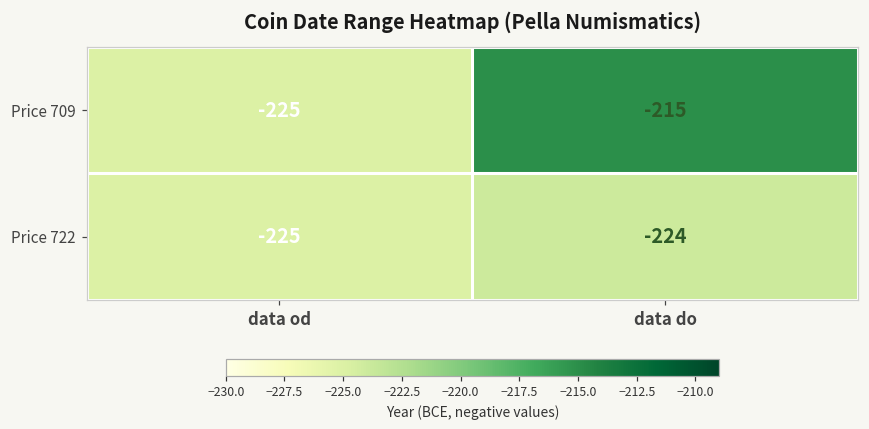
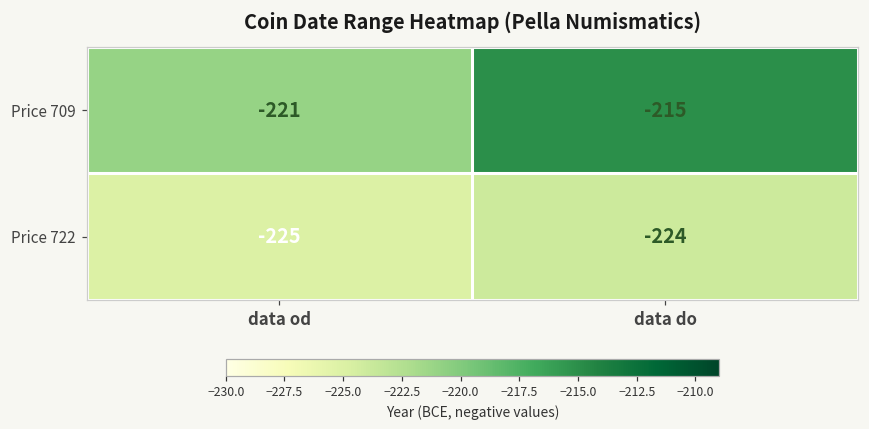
Price 709, data od: -225 -> -221
